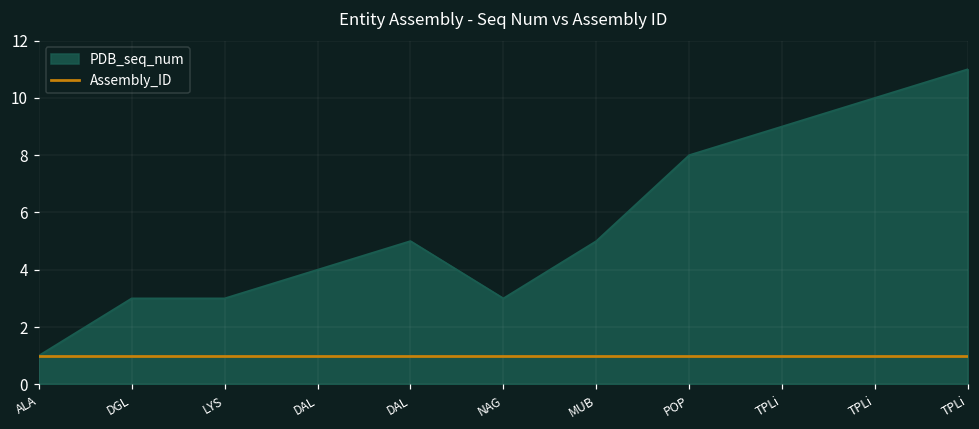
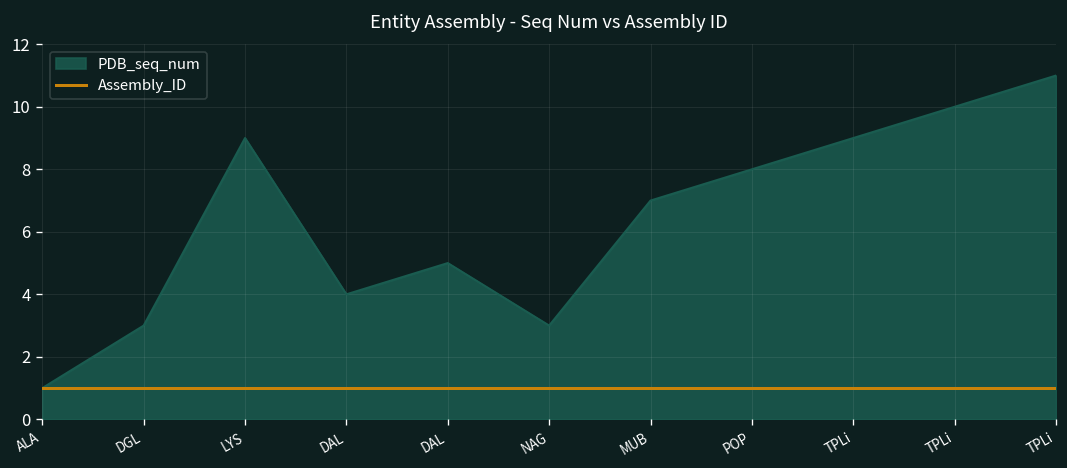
PDB_seq_num, LYS: 3 -> 9
PDB_seq_num, MUB: 5 -> 7
